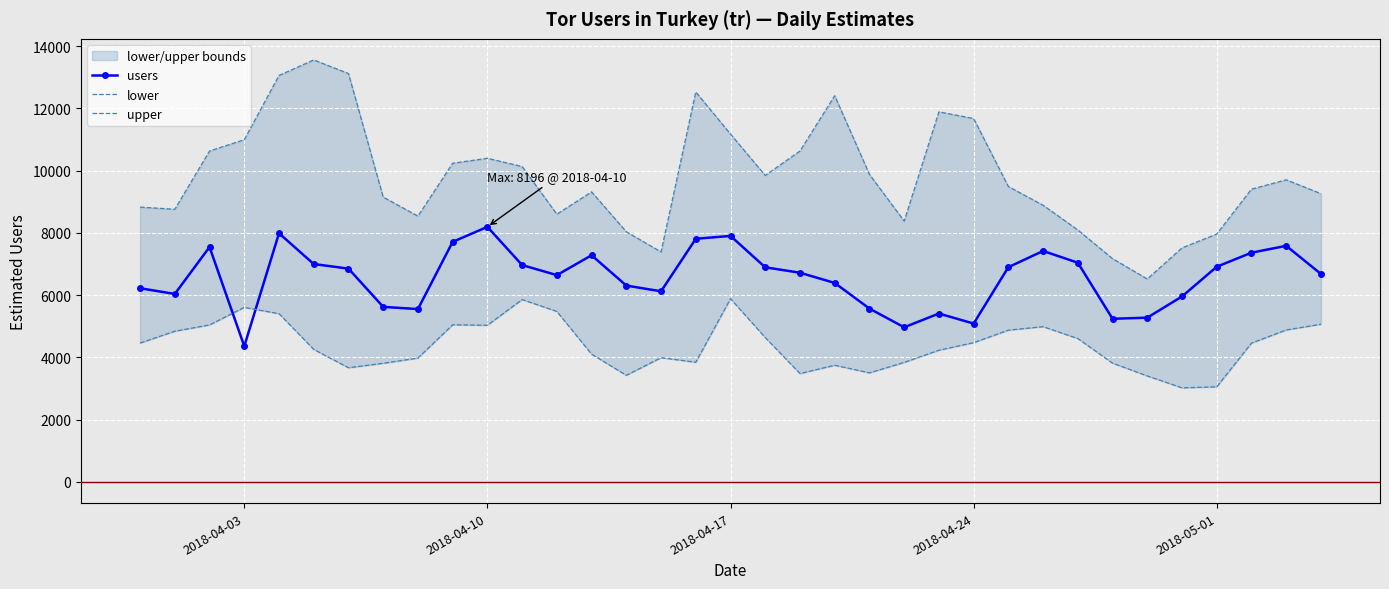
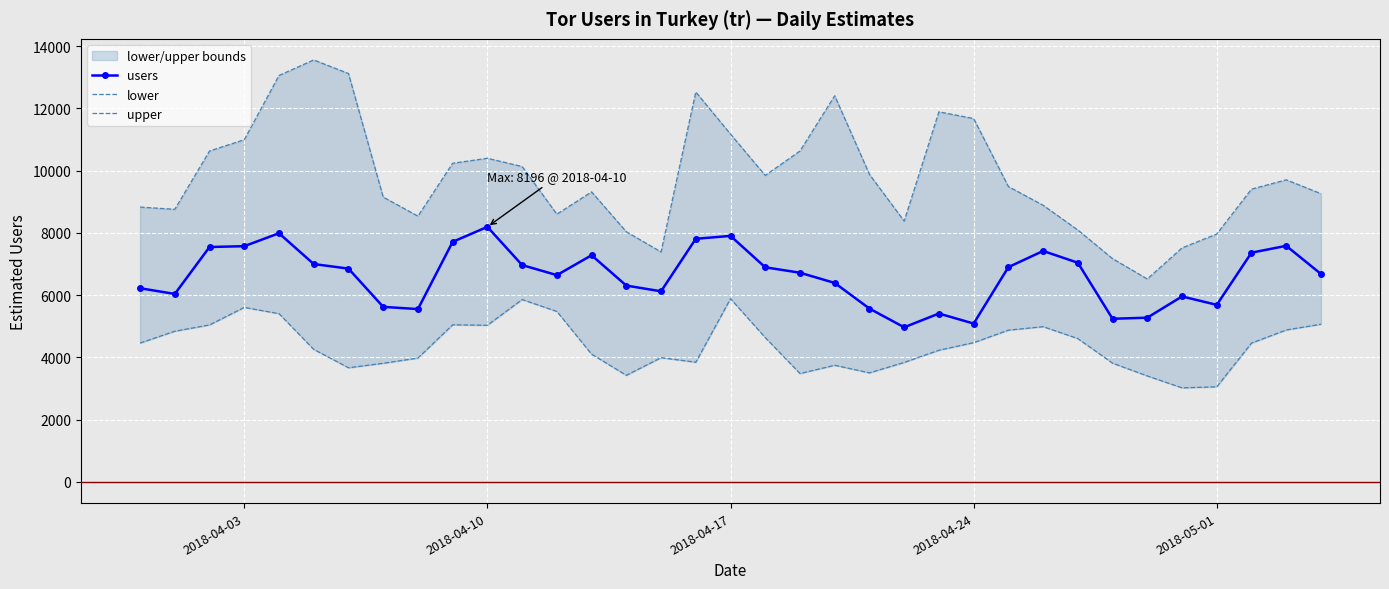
users, 2018-04-03: 4400 -> 7600
users, 2018-05-01: 6900 -> 5700
